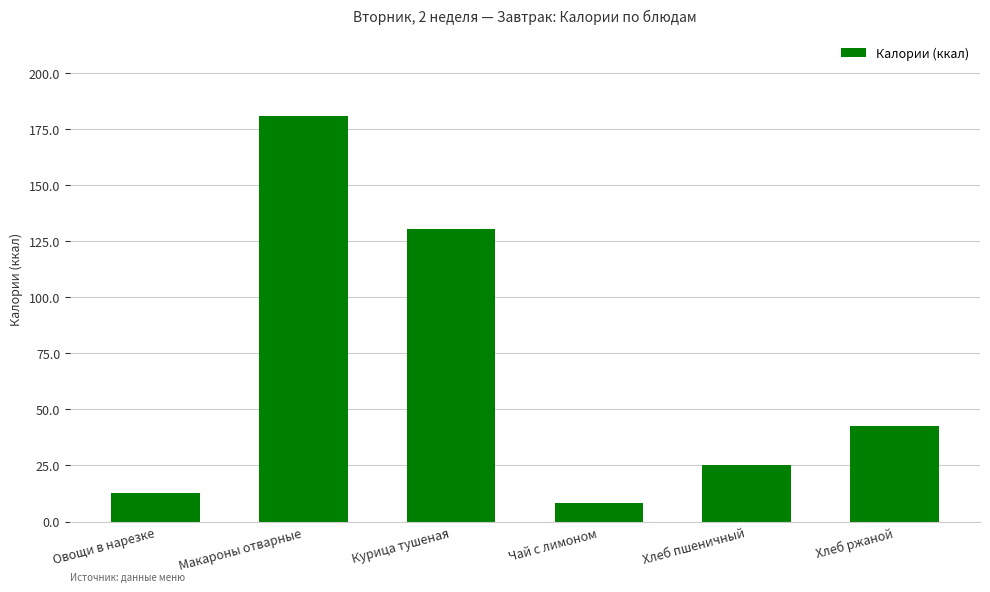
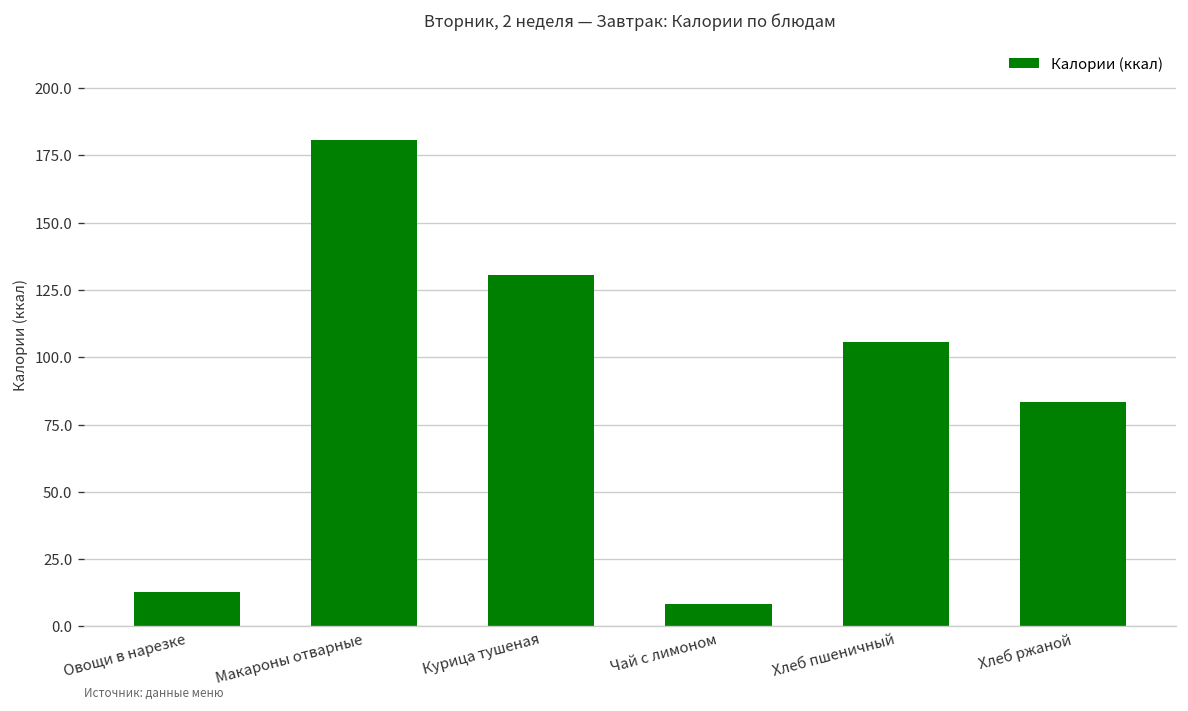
Хлеб пшеничный: 25 -> 106
Хлеб ржаной: 43 -> 84
